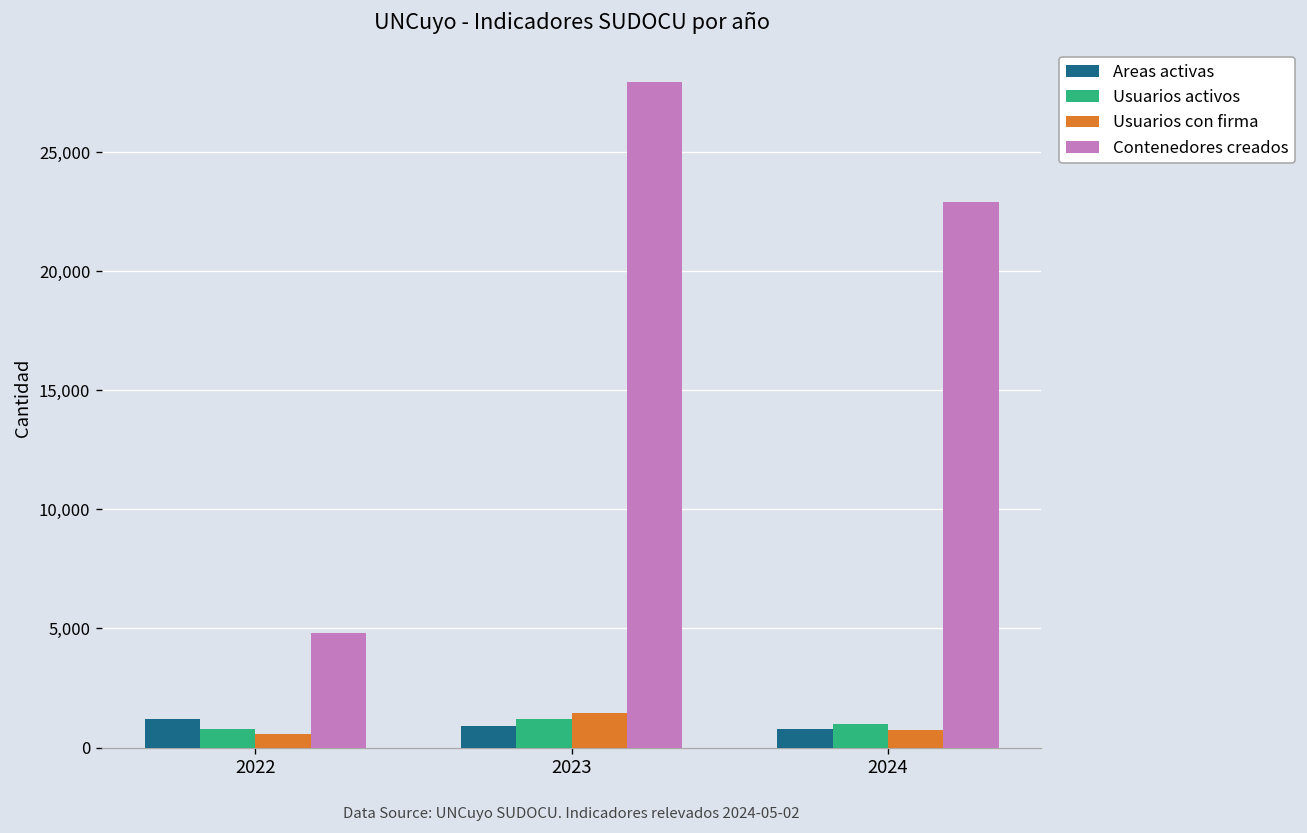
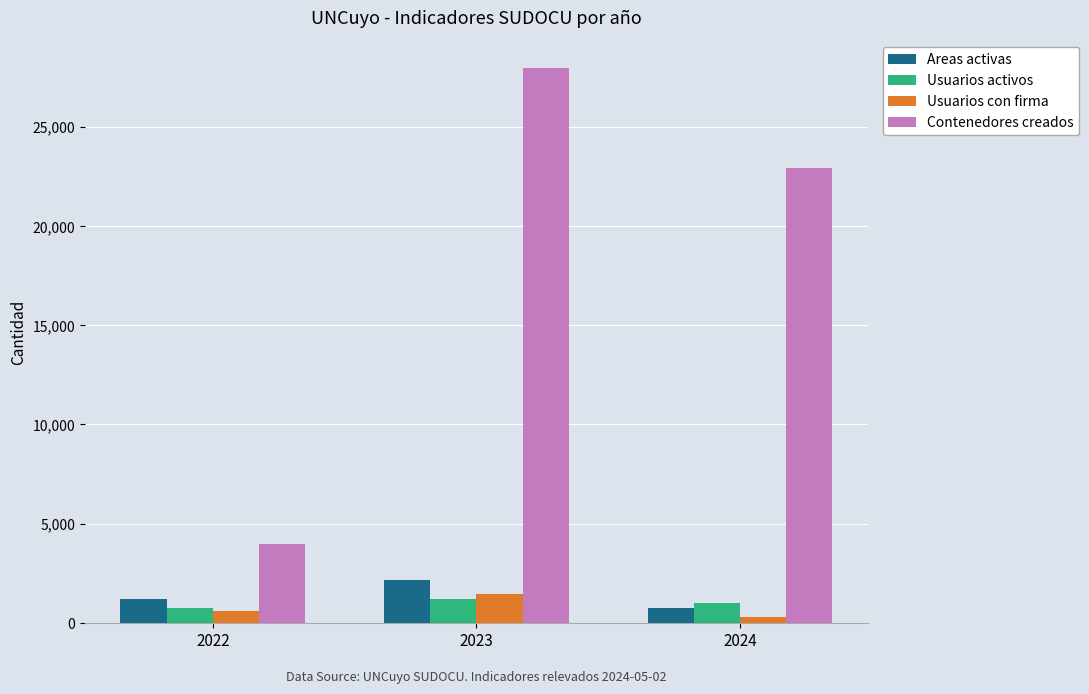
Contenedores creados, 2022: 4,800 -> 4,000
Areas activas, 2023: 900 -> 2,200
Usuarios con firma, 2024: 800 -> 300
